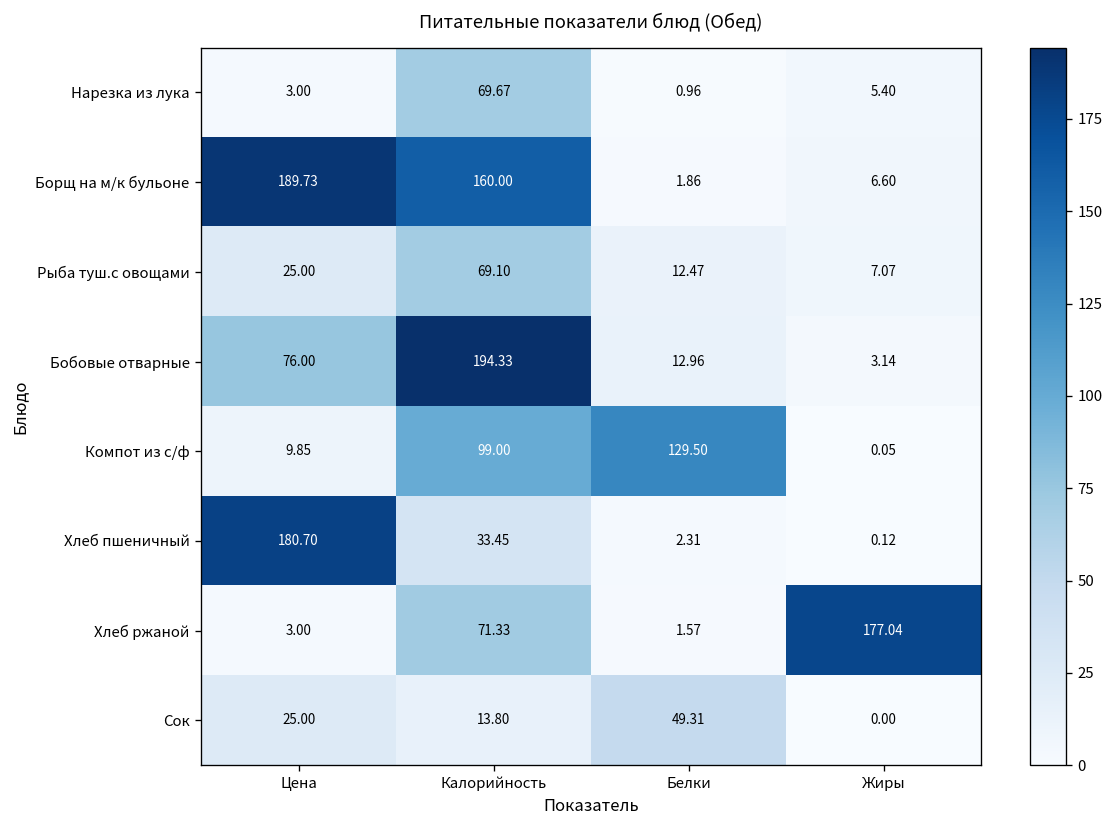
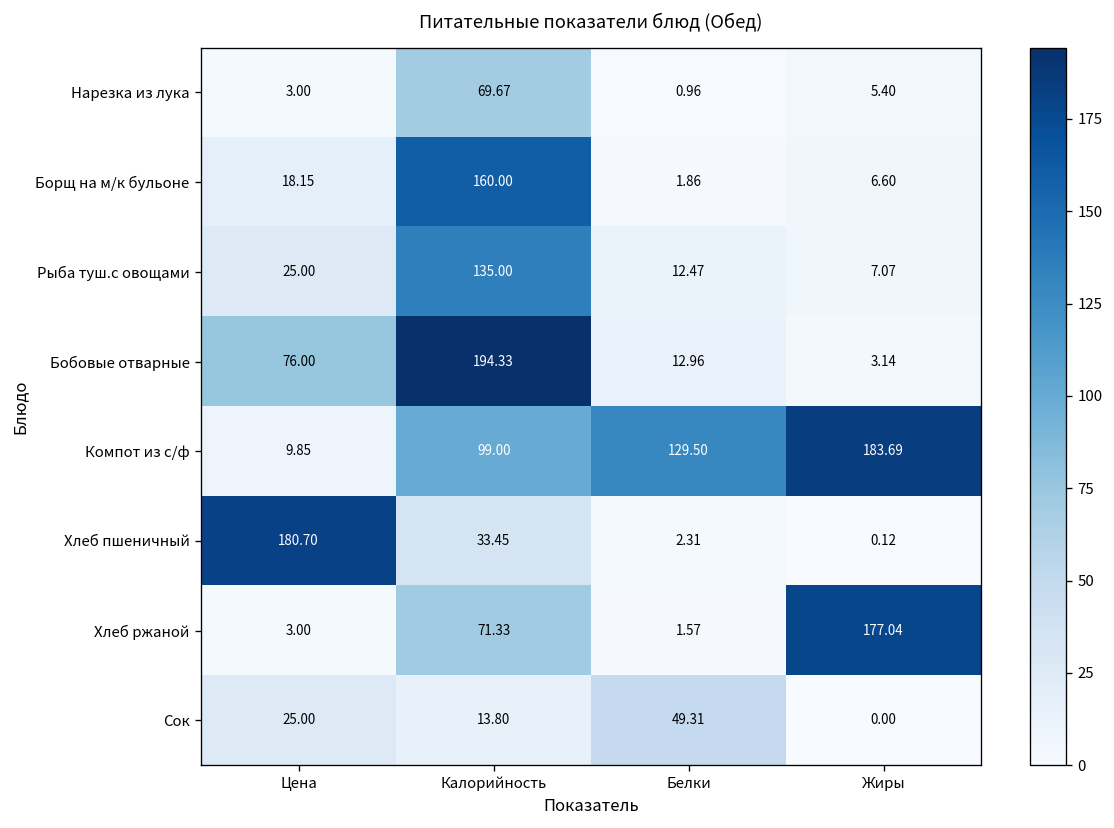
Борщ на м/к бульоне, Цена: 189.73 -> 18.15
Рыба туш.с овощами, Калорийность: 69.10 -> 135.00
Компот из с/ф, Жиры: 0.05 -> 183.69
